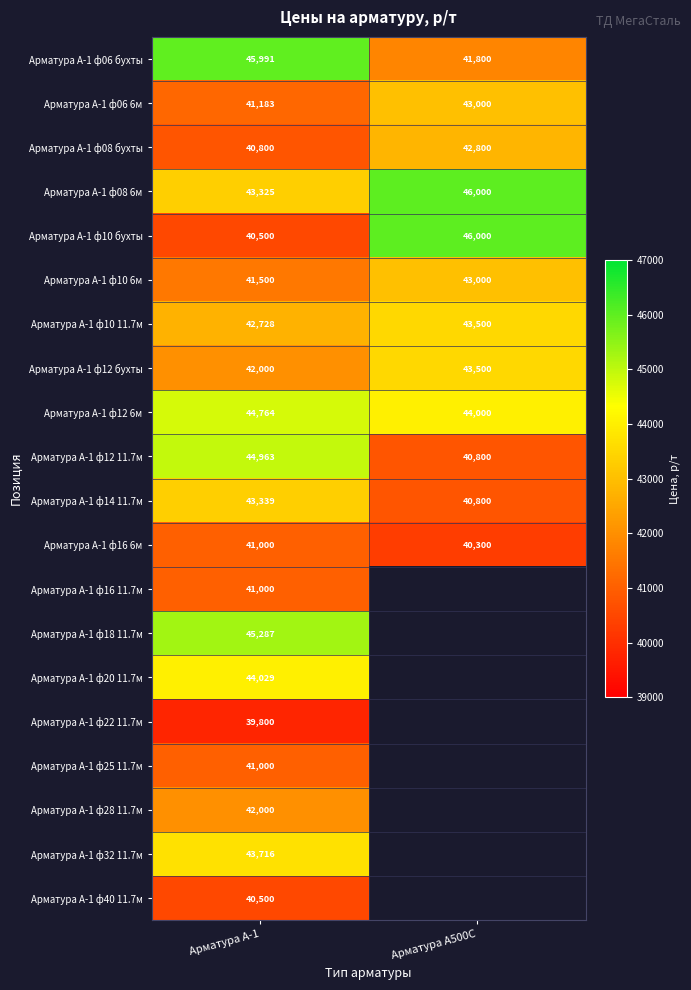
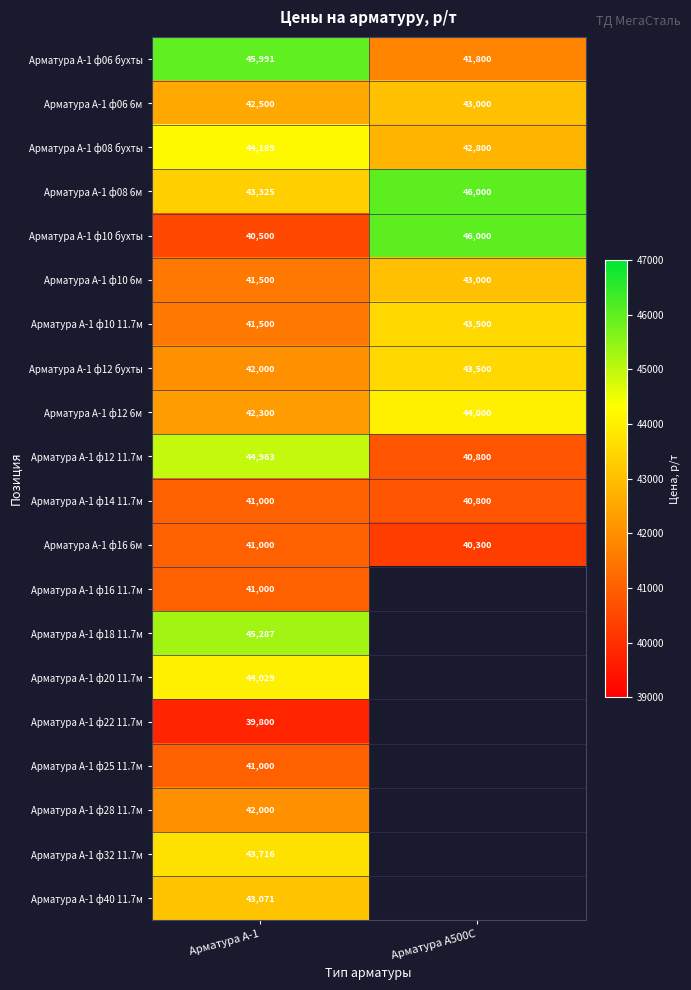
Арматура А-1 ф06 6м, Арматура А-1: 41,183 -> 42,500
Арматура А-1 ф08 бухты, Арматура А-1: 40,800 -> 44,189
Арматура А-1 ф10 11.7м, Арматура А-1: 42,728 -> 41,500
Арматура А-1 ф12 6м, Арматура А-1: 44,764 -> 42,300
Арматура А-1 ф14 11.7м, Арматура А-1: 43,339 -> 41,000
Арматура А-1 ф40 11.7м, Арматура А-1: 40,500 -> 43,071
